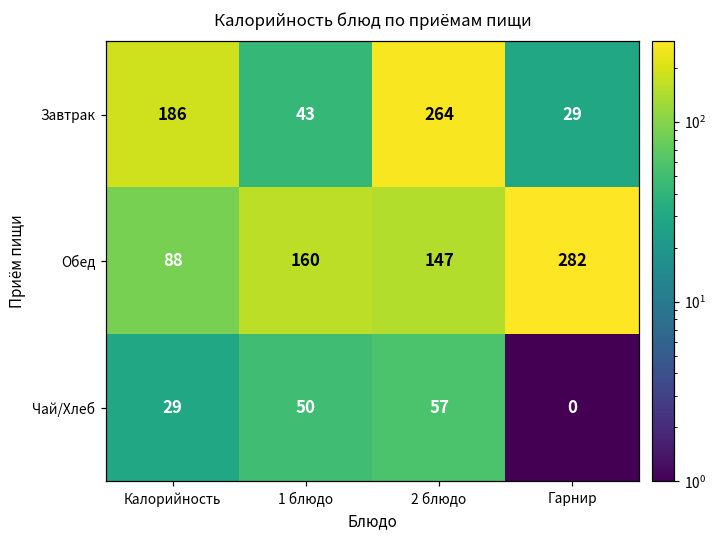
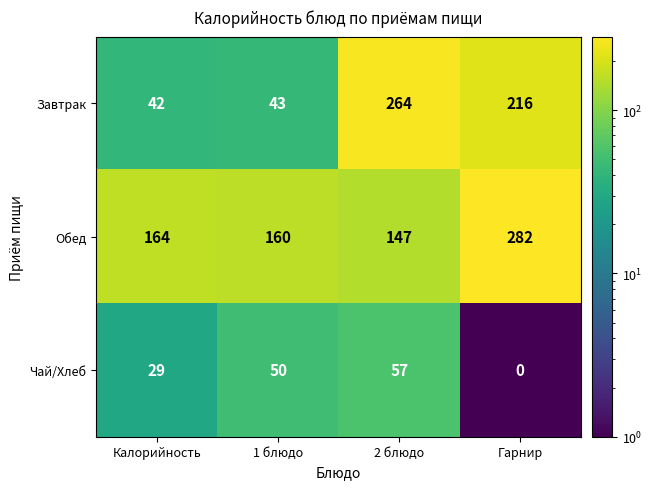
Завтрак, Калорийность: 186 -> 42
Завтрак, Гарнир: 29 -> 216
Обед, Калорийность: 88 -> 164
